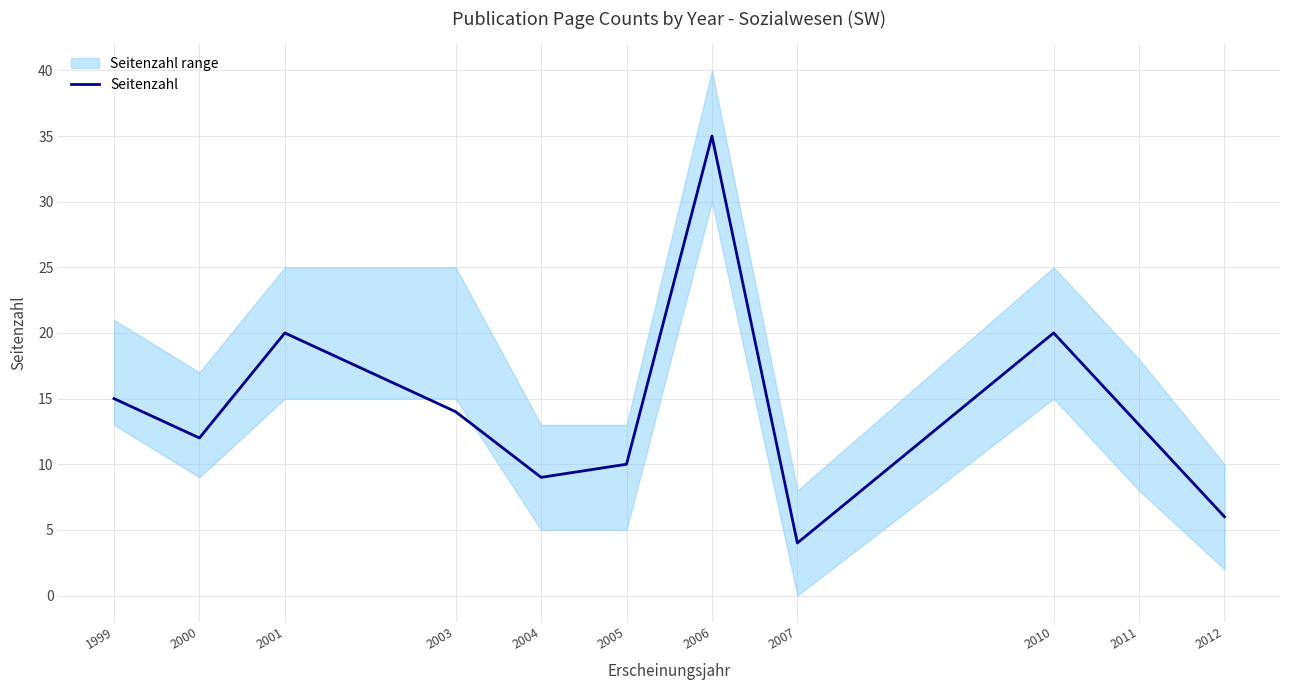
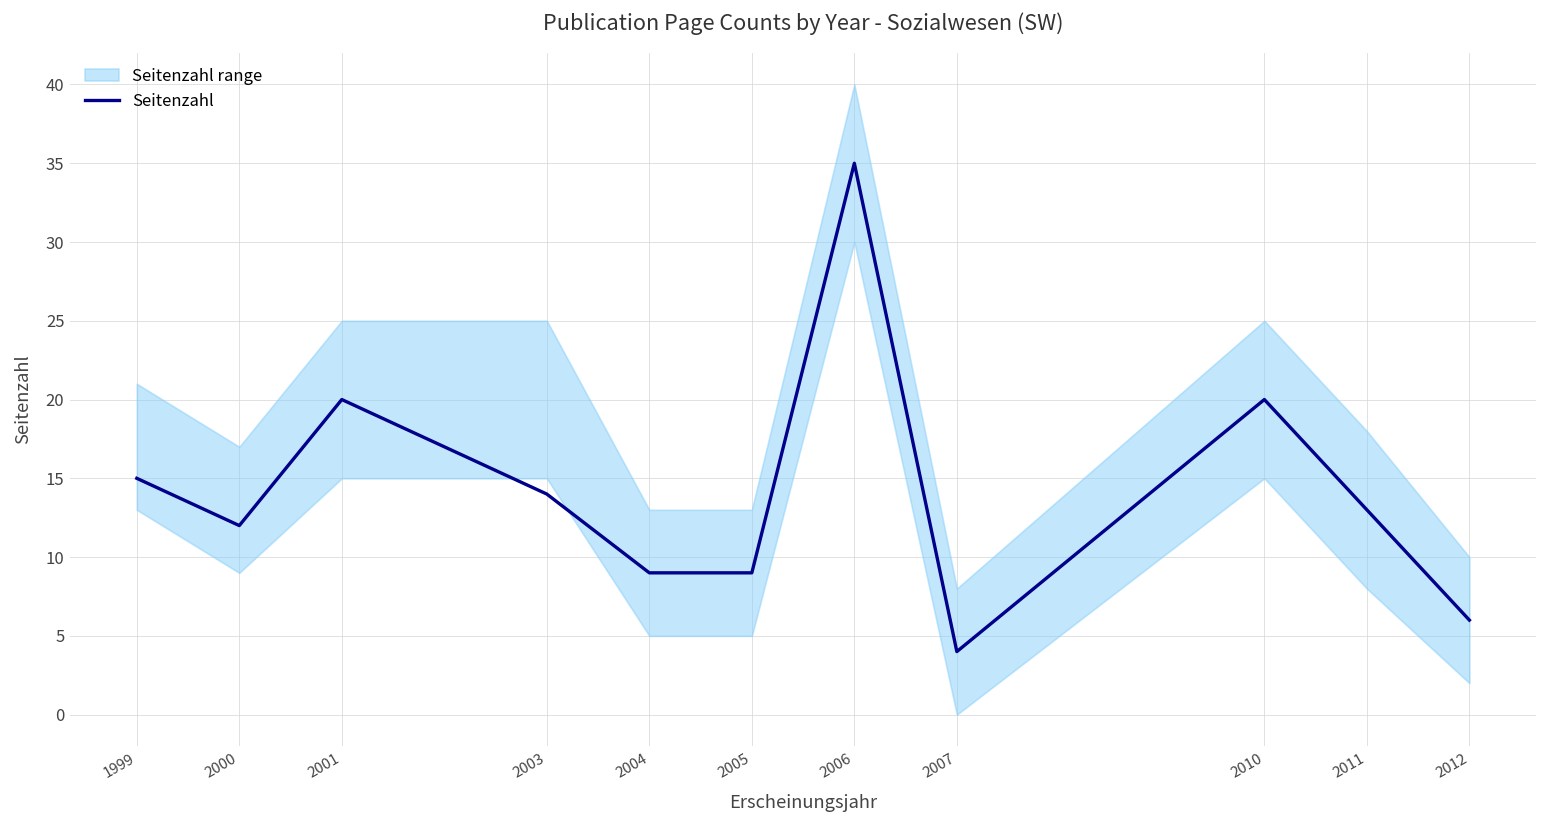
Seitenzahl, 2005: 10 -> 9
